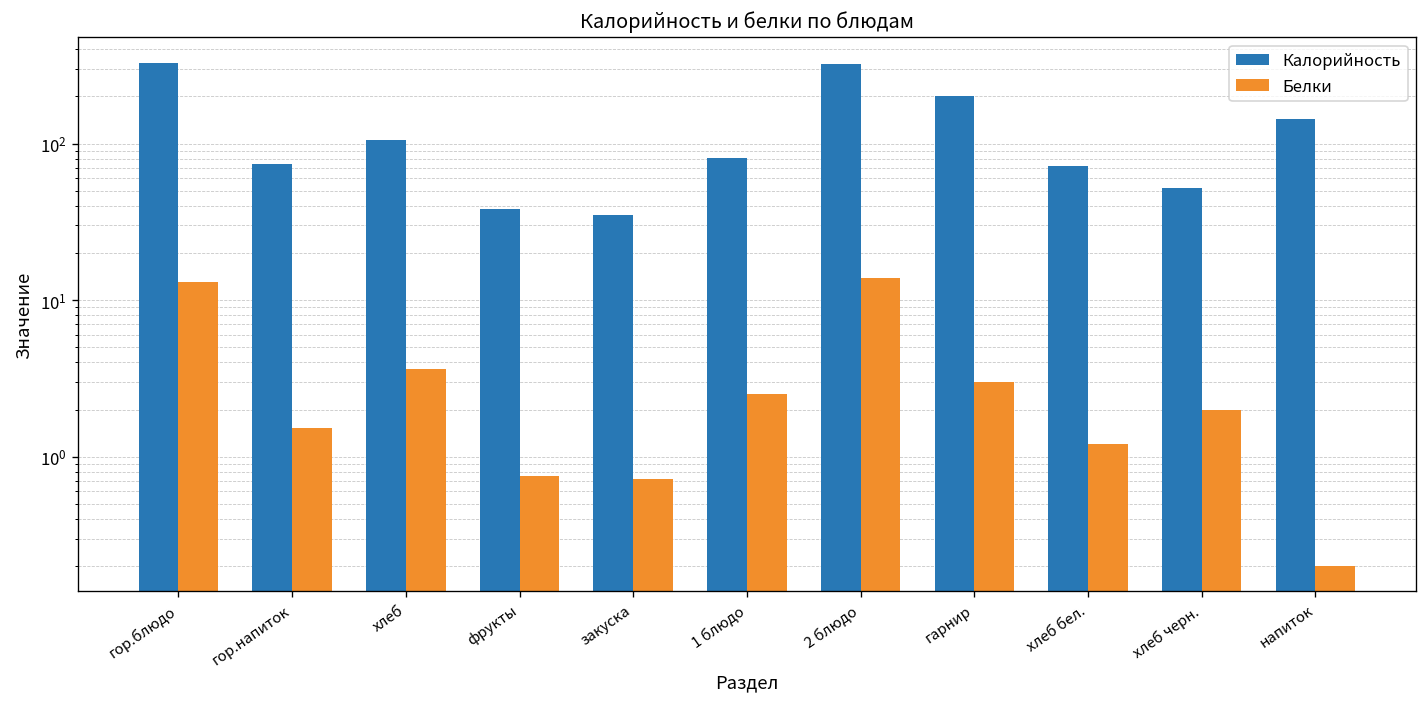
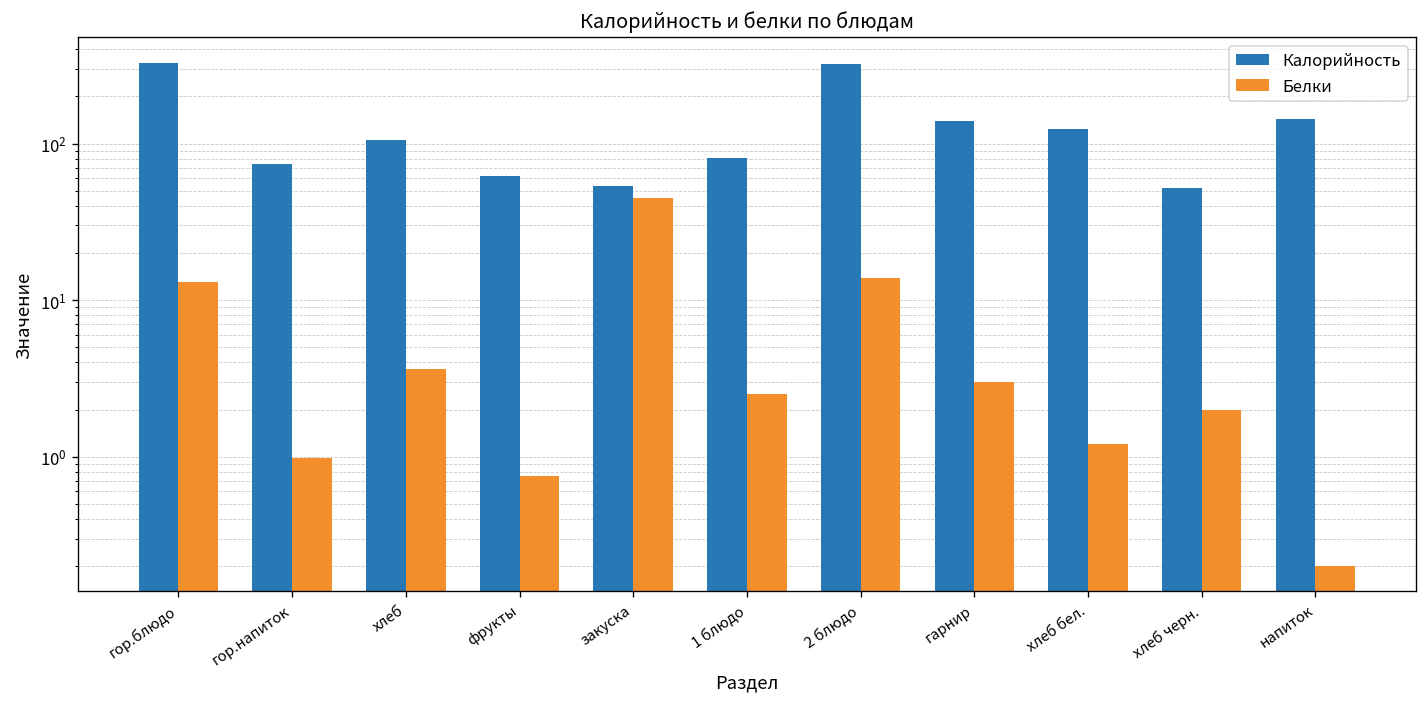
Белки, гор.напиток: 1.5 -> 1.0
Калорийность, фрукты: 38 -> 60
Калорийность, закуска: 35 -> 54
Белки, закуска: 0.7 -> 45
Калорийность, гарнир: 200 -> 140
Калорийность, хлеб бел.: 70 -> 120
